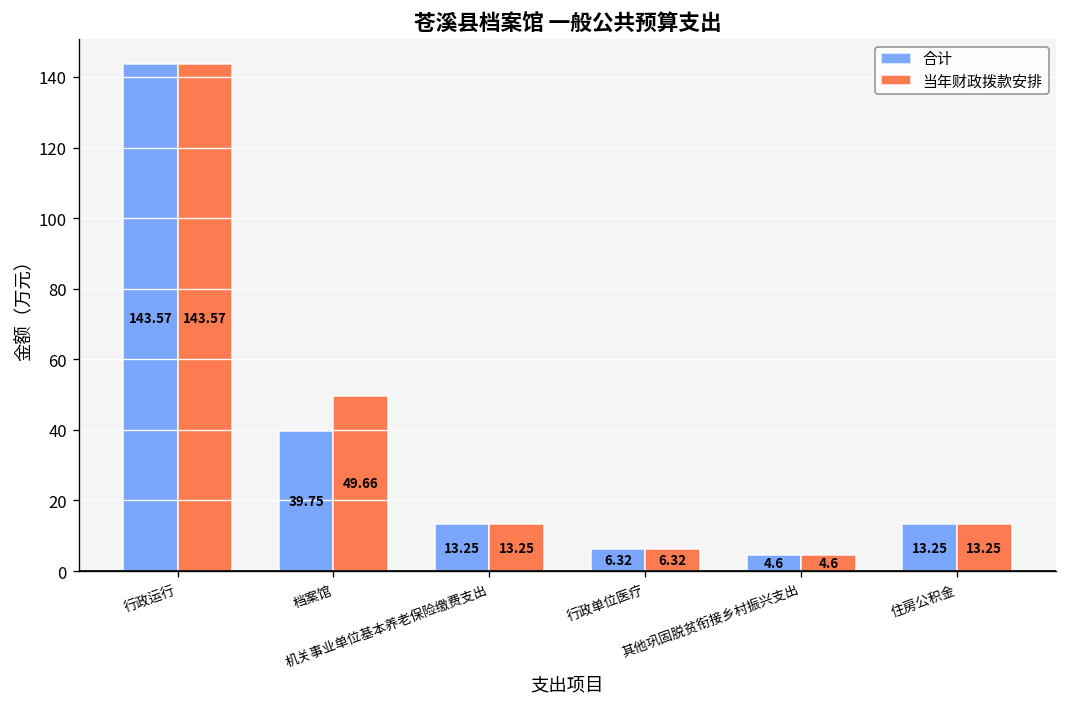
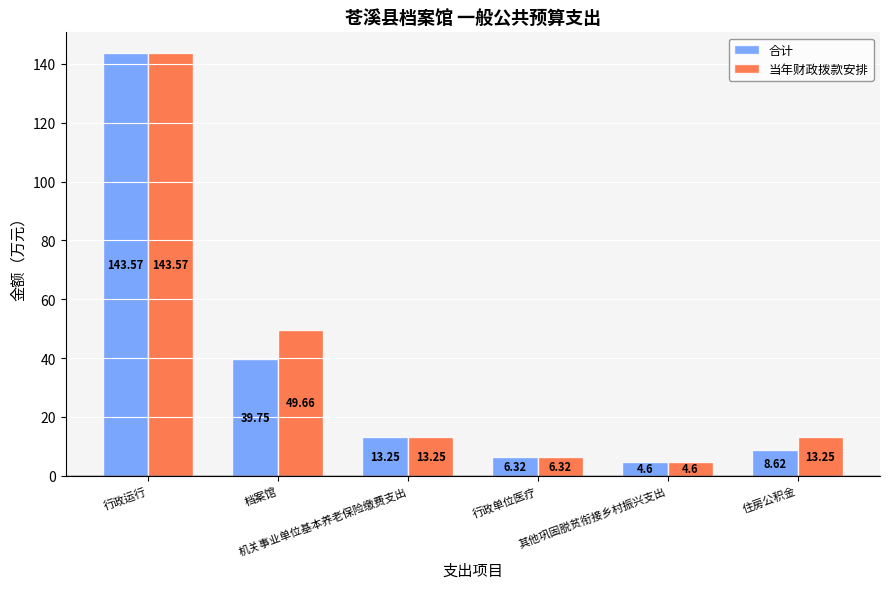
合计, 住房公积金: 13.25 -> 8.62
